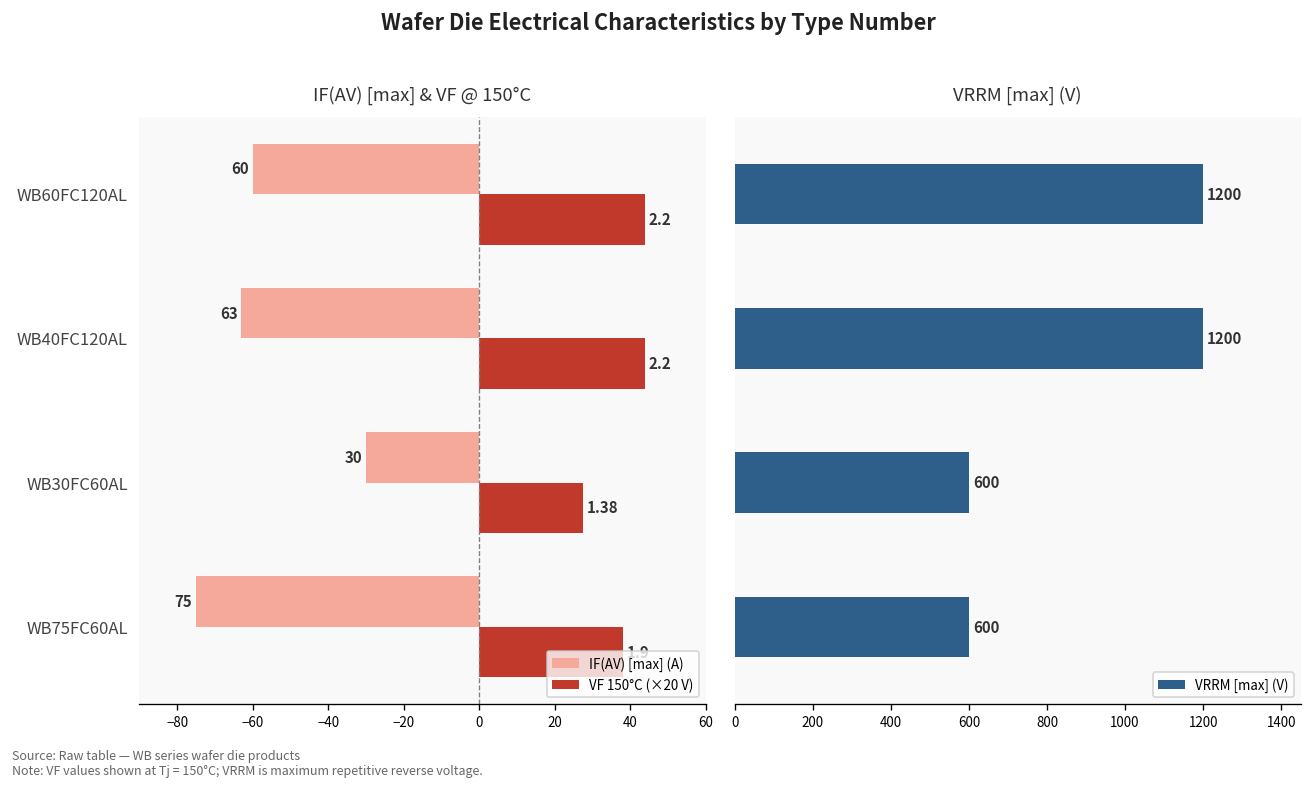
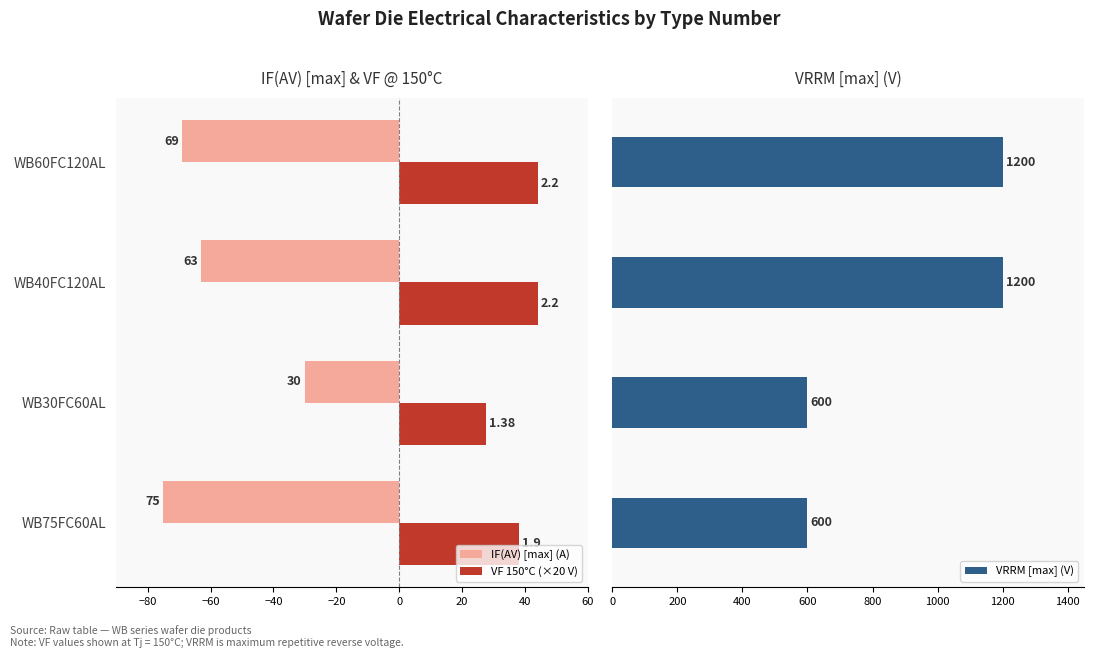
IF(AV) [max] & VF @ 150°C, IF(AV) [max] (A), WB60FC120AL: 60 -> 69
